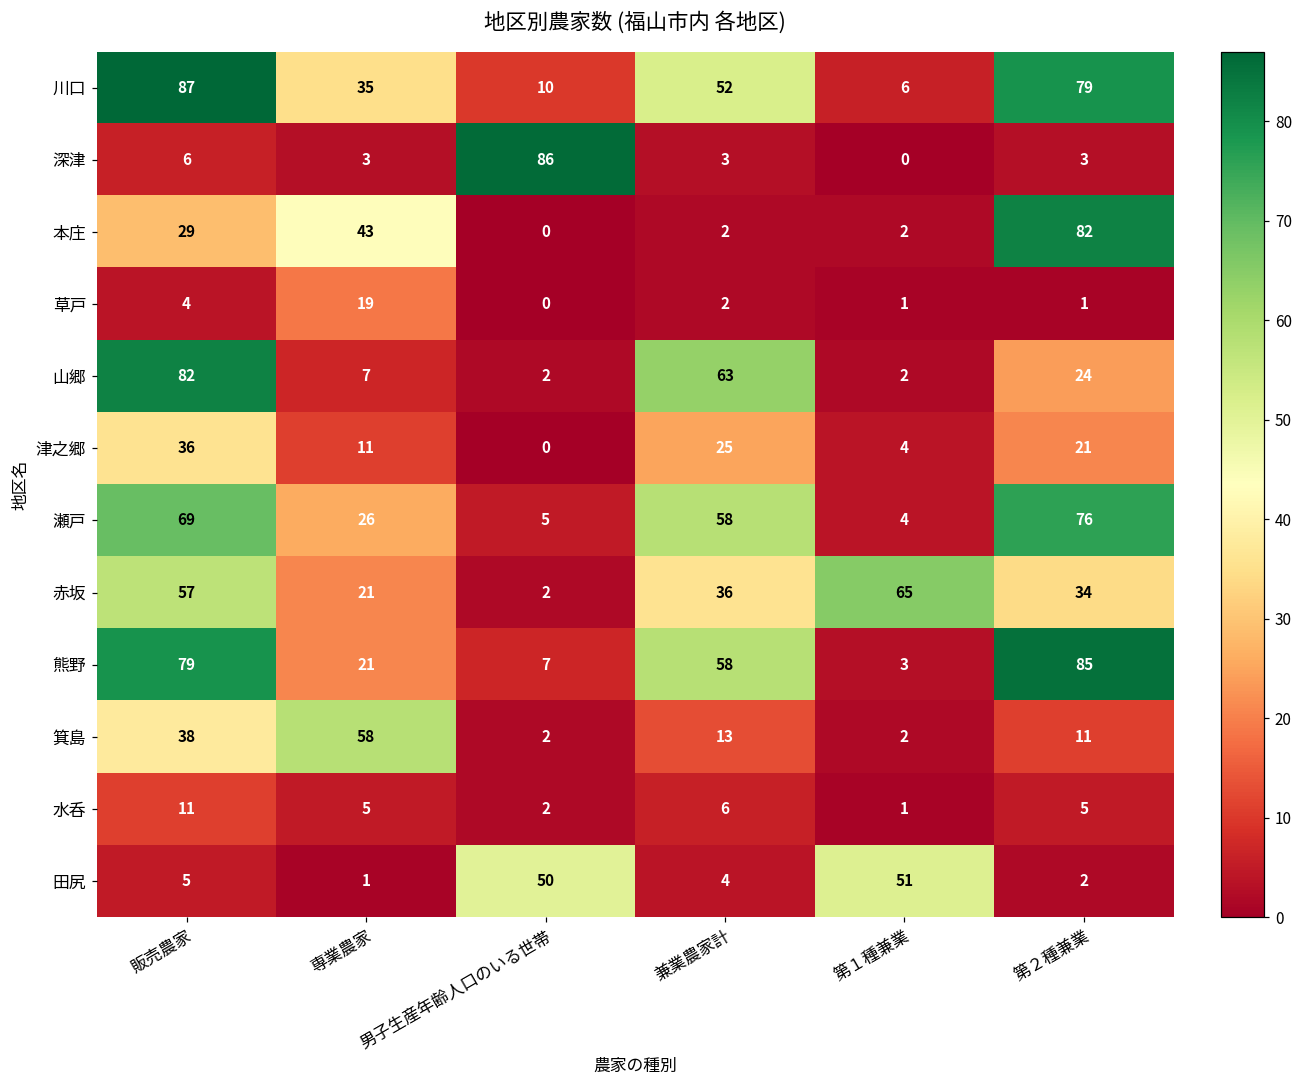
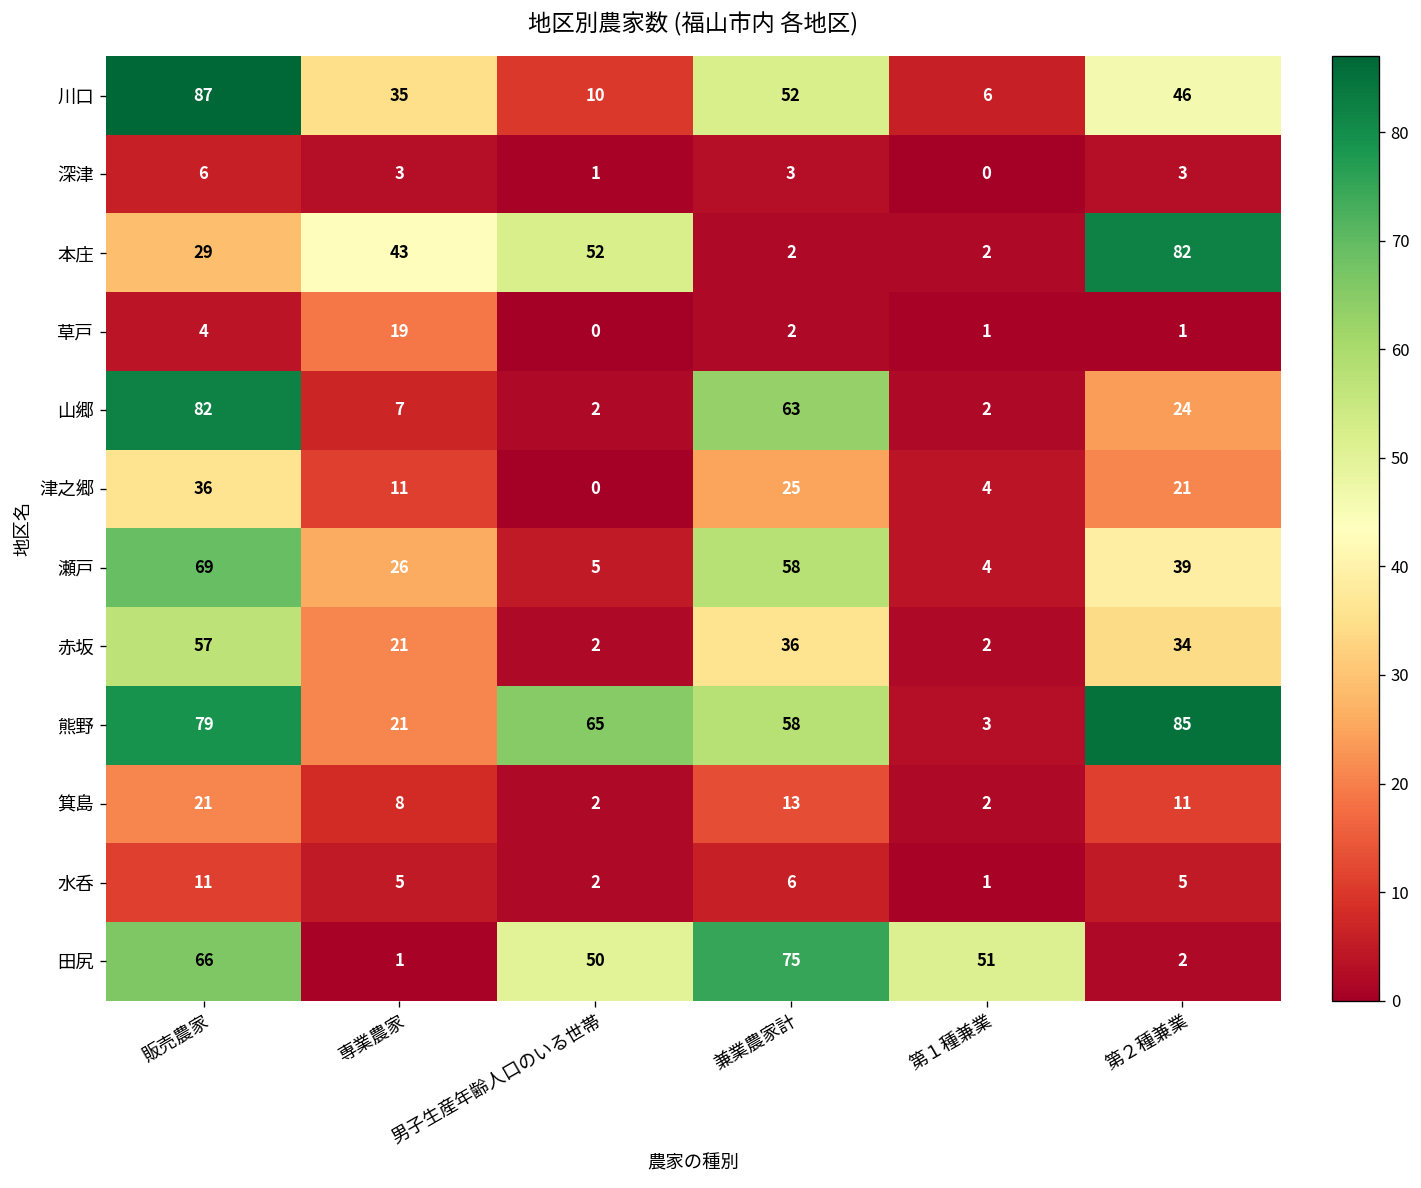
川口, 第２種兼業: 79 -> 46
深津, 男子生産年齢人口のいる世帯: 86 -> 1
本庄, 男子生産年齢人口のいる世帯: 0 -> 52
瀬戸, 第２種兼業: 76 -> 39
赤坂, 第１種兼業: 65 -> 2
熊野, 男子生産年齢人口のいる世帯: 7 -> 65
箕島, 販売農家: 38 -> 21
箕島, 専業農家: 58 -> 8
田尻, 販売農家: 5 -> 66
田尻, 兼業農家計: 4 -> 75
